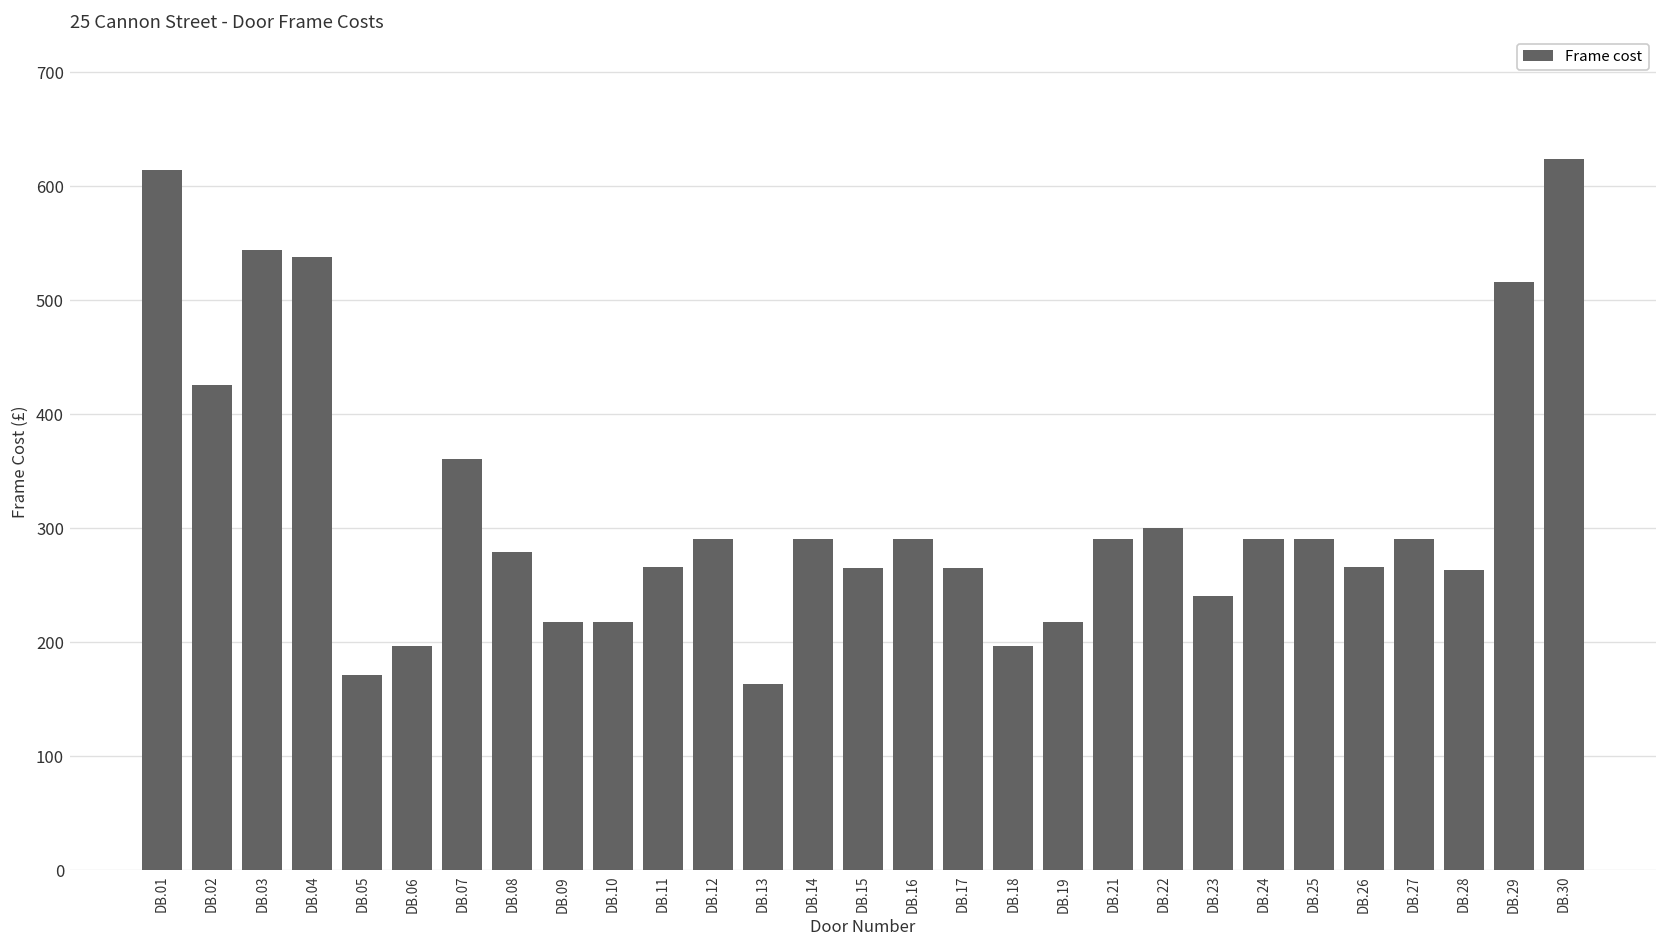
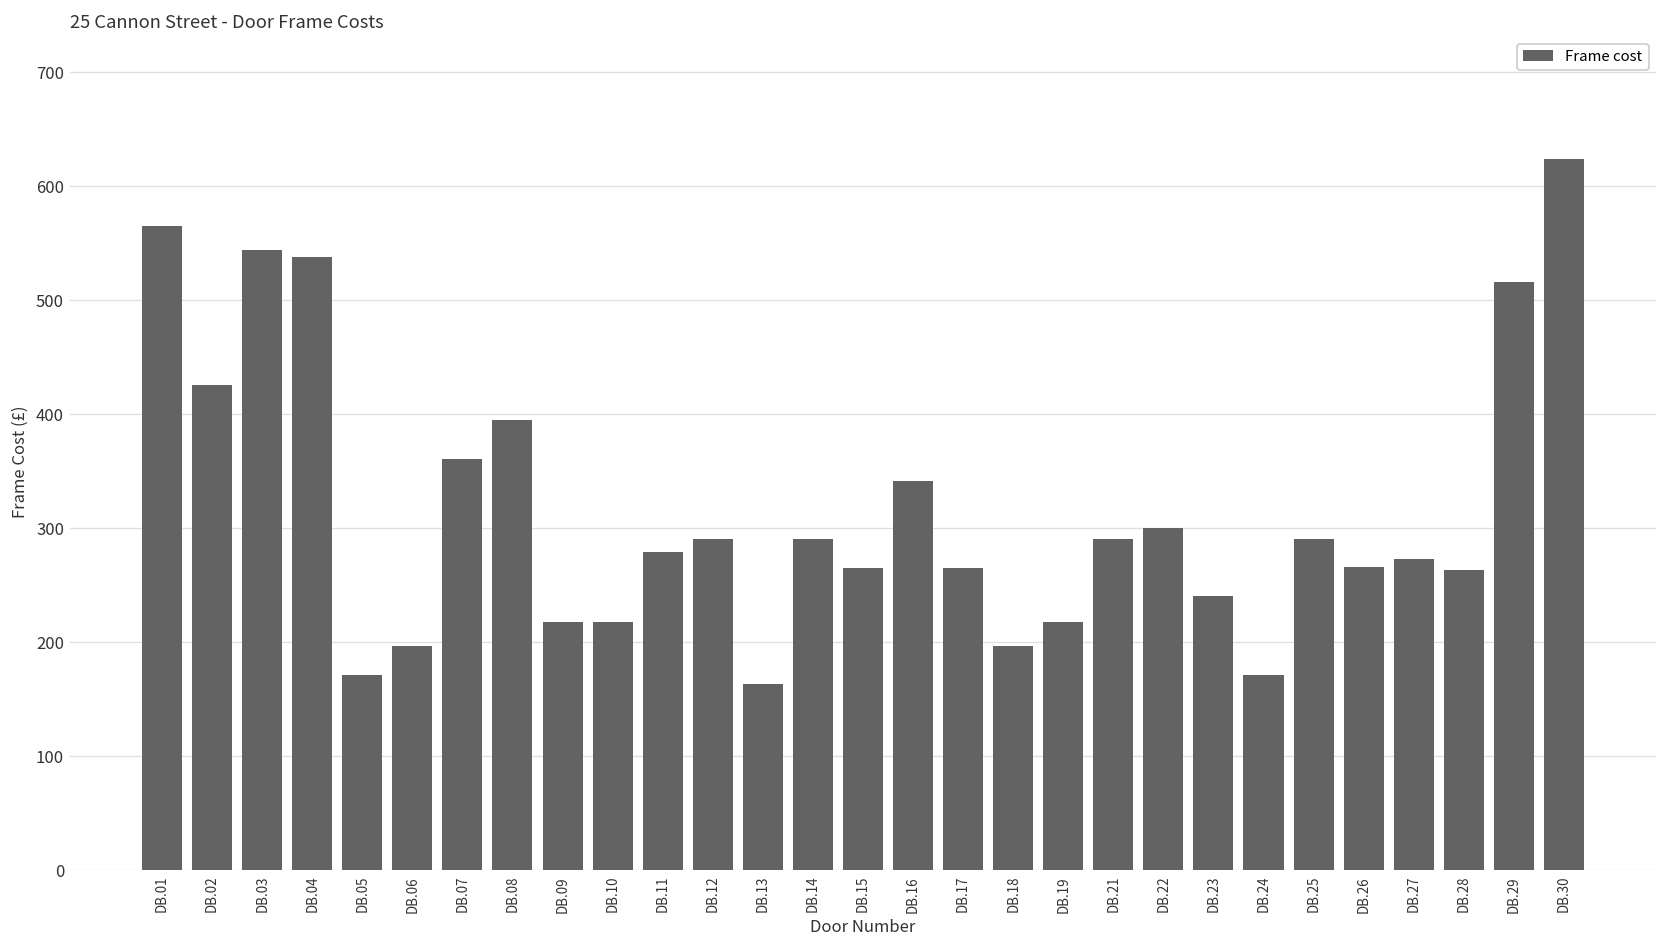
DB.01: 610 -> 560
DB.08: 280 -> 390
DB.11: 270 -> 280
DB.16: 290 -> 340
DB.24: 290 -> 170
DB.27: 290 -> 270
